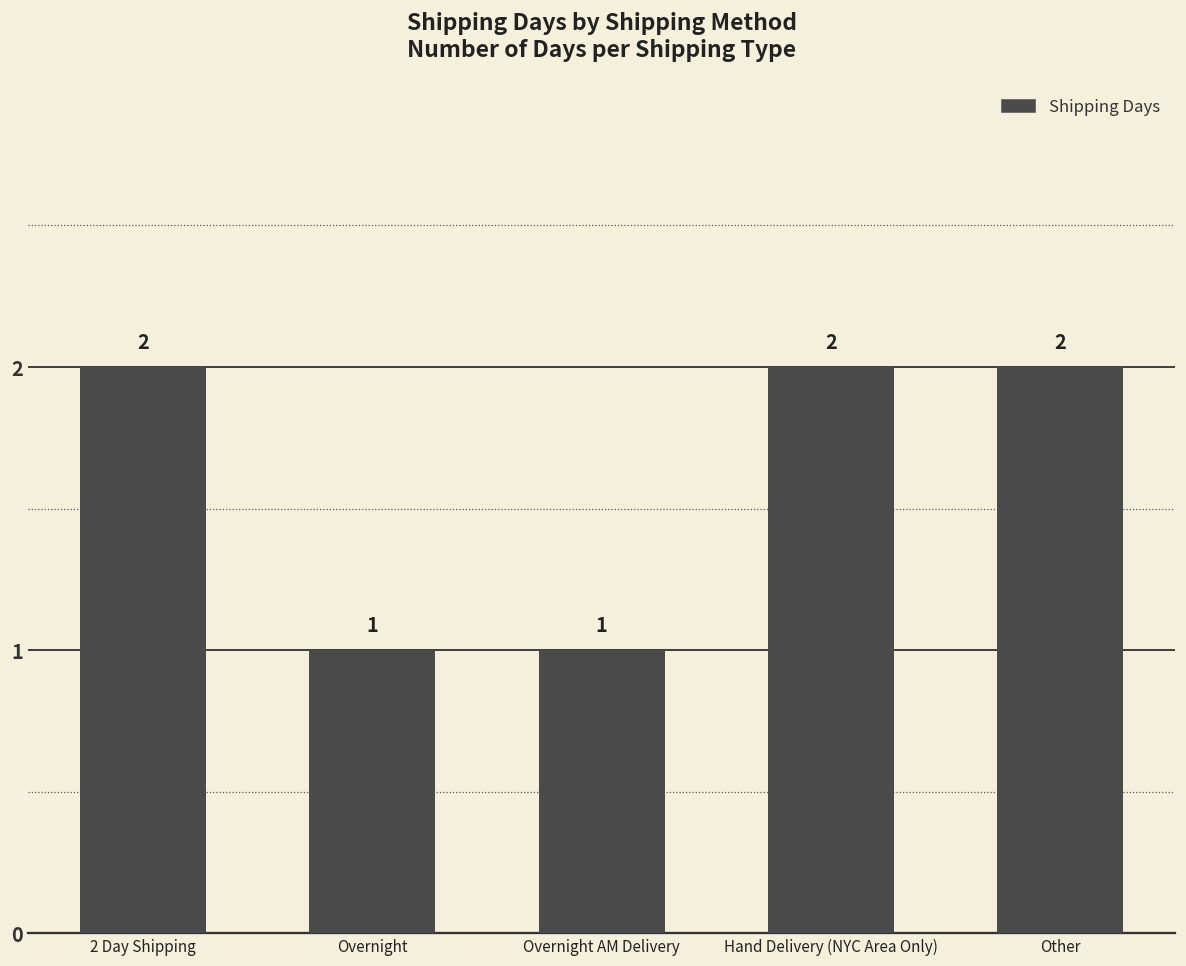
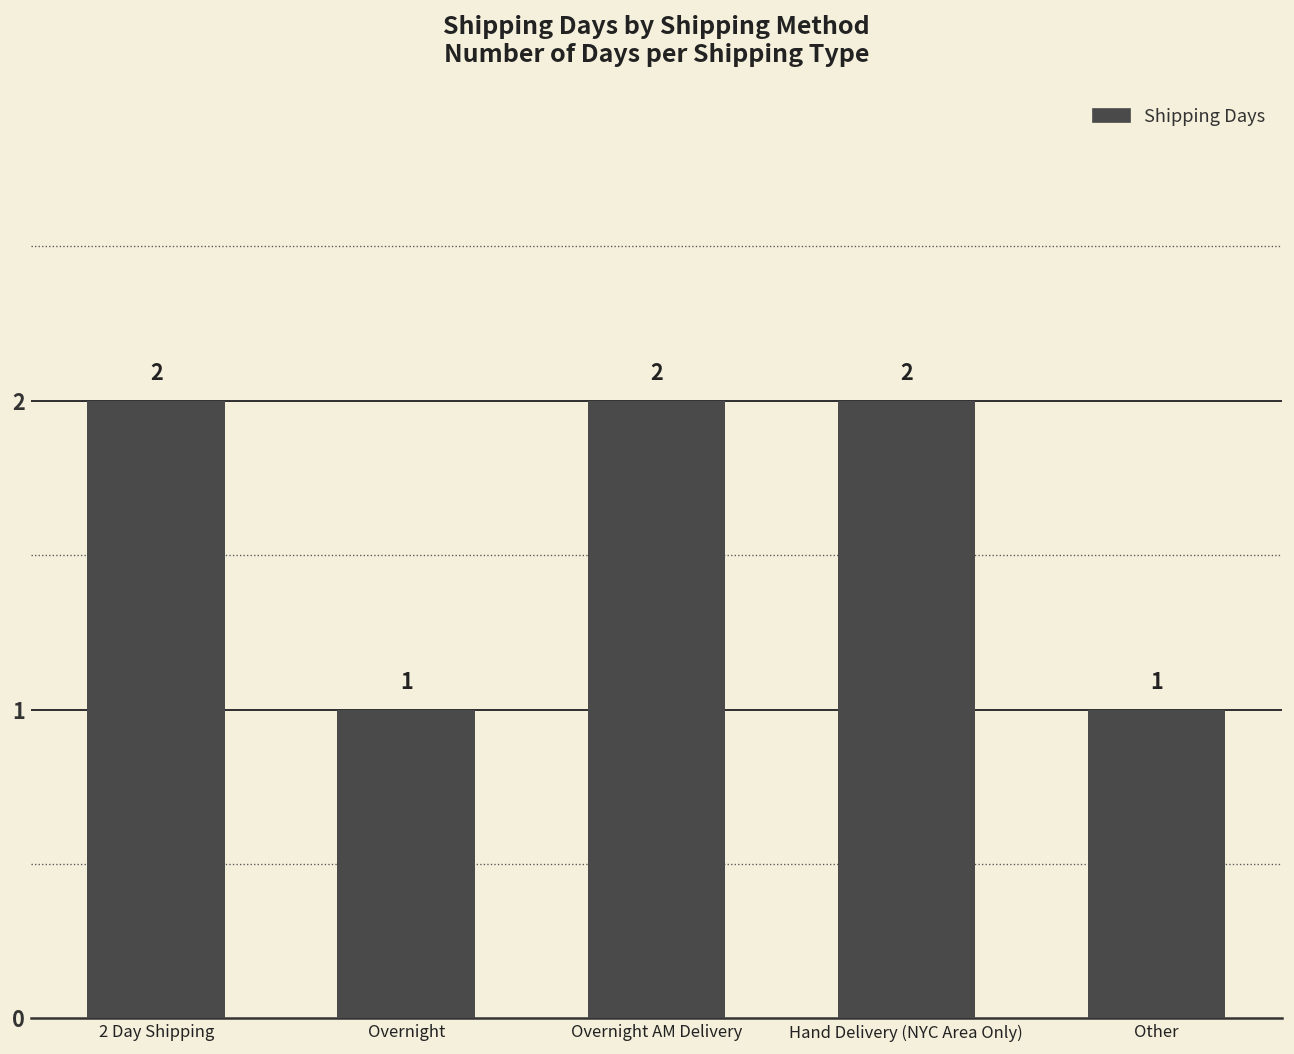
Overnight AM Delivery: 1 -> 2
Other: 2 -> 1
